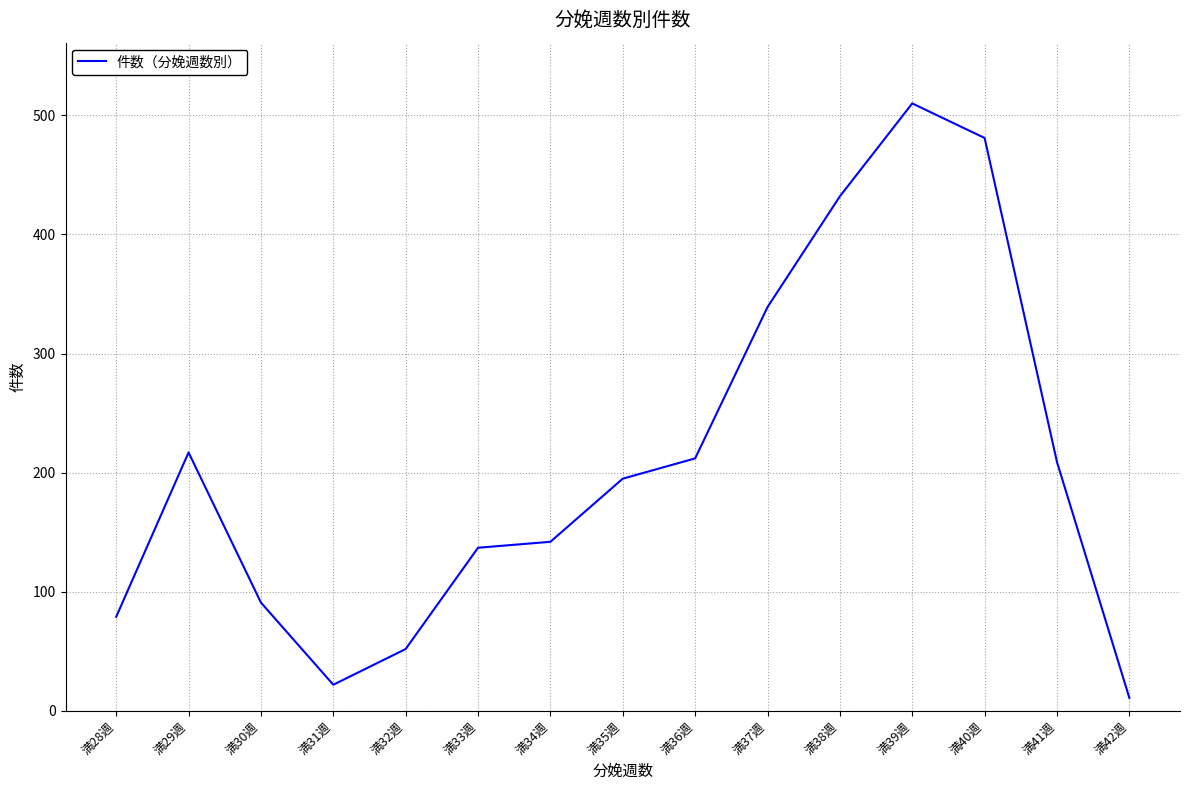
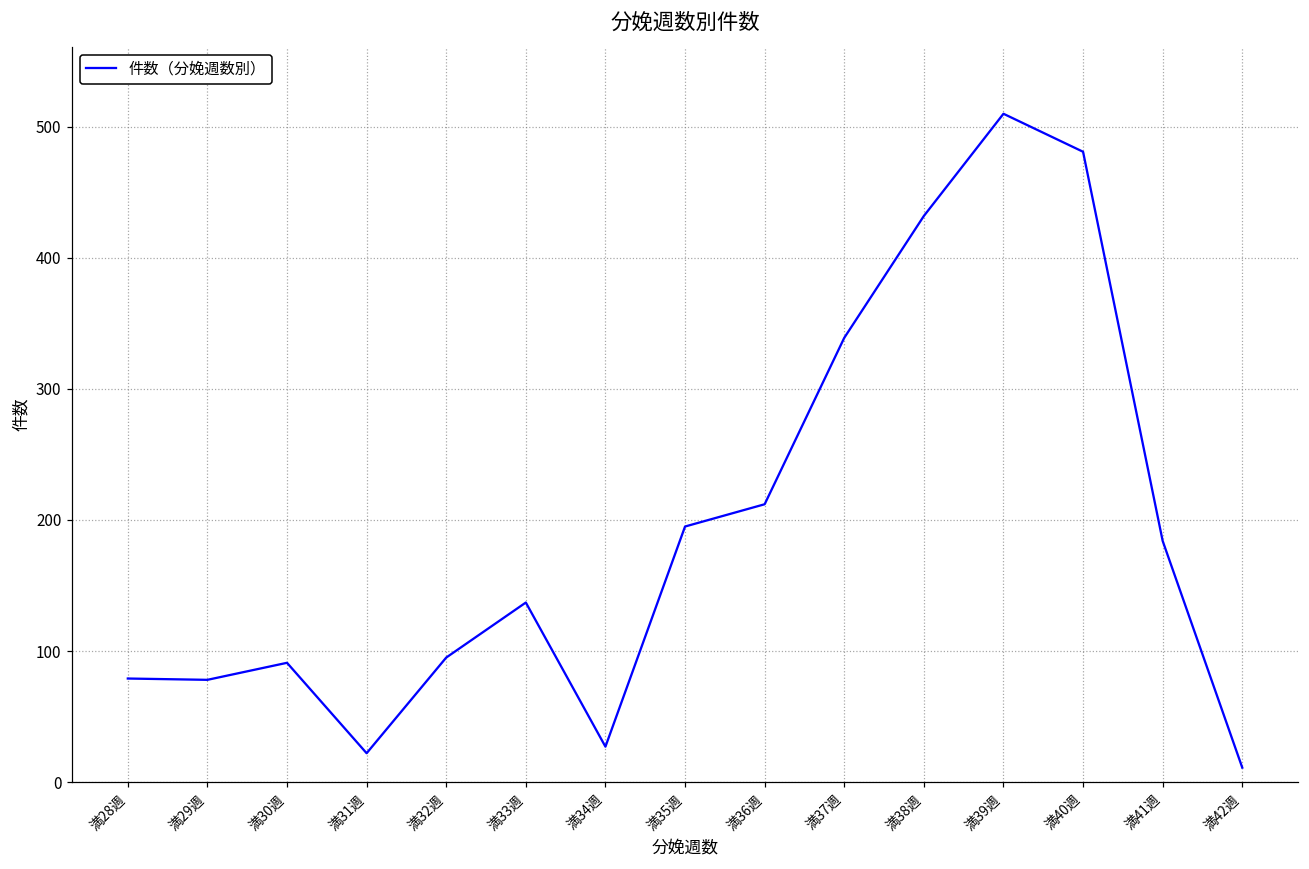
満29週: 217 -> 78
満32週: 52 -> 95
満34週: 142 -> 27
満41週: 209 -> 184
